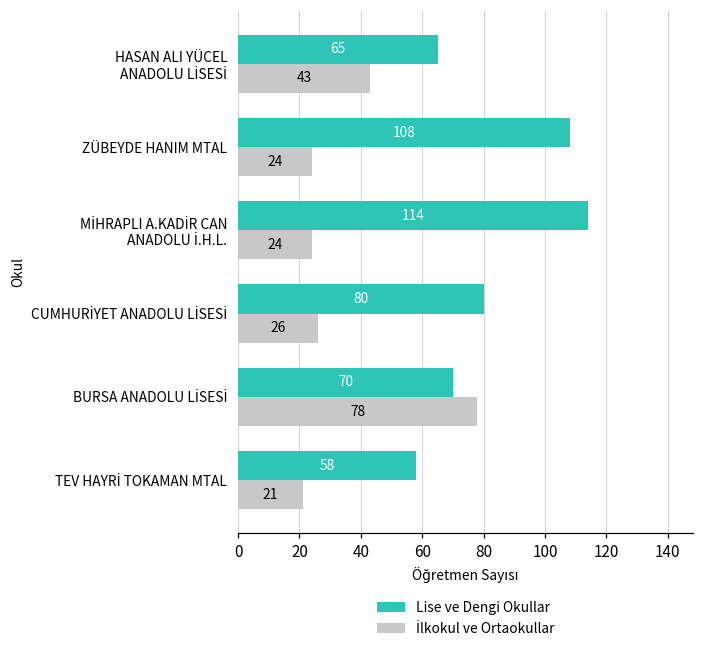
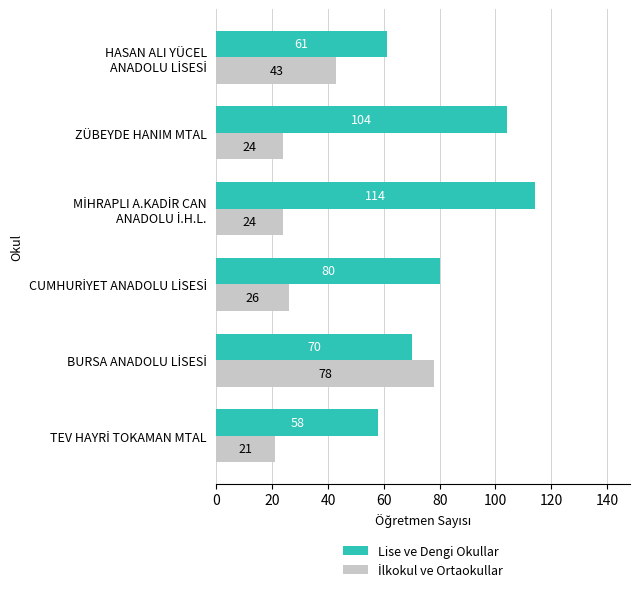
Lise ve Dengi Okullar, HASAN ALI YÜCEL ANADOLU LİSESİ: 65 -> 61
Lise ve Dengi Okullar, ZÜBEYDE HANIM MTAL: 108 -> 104
